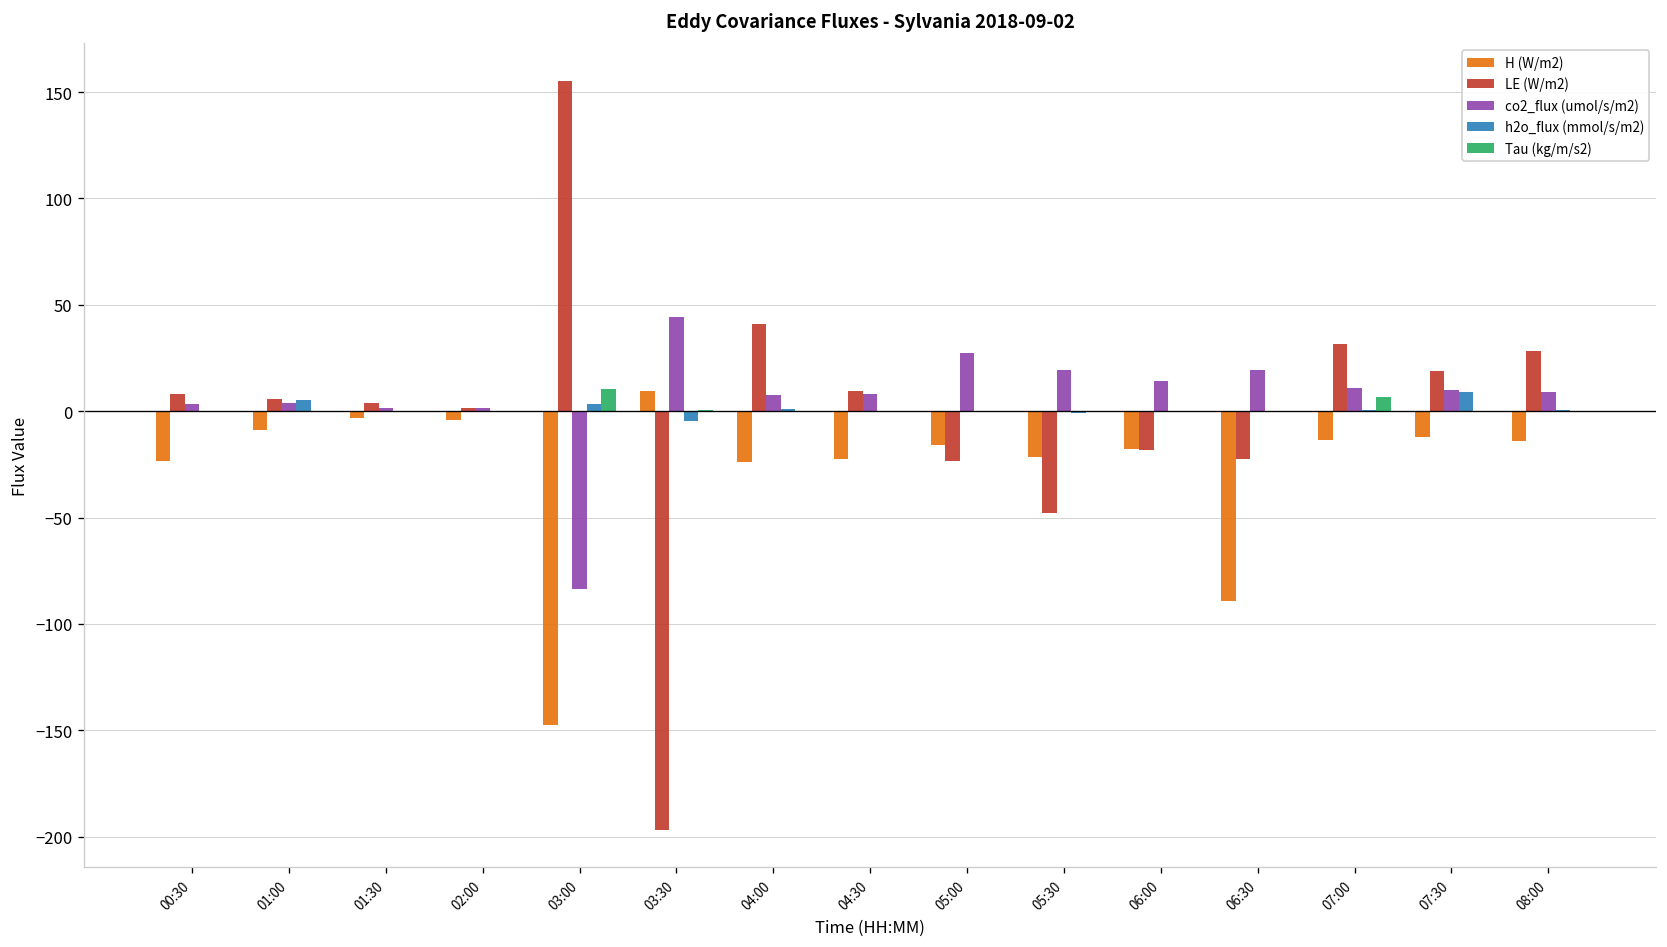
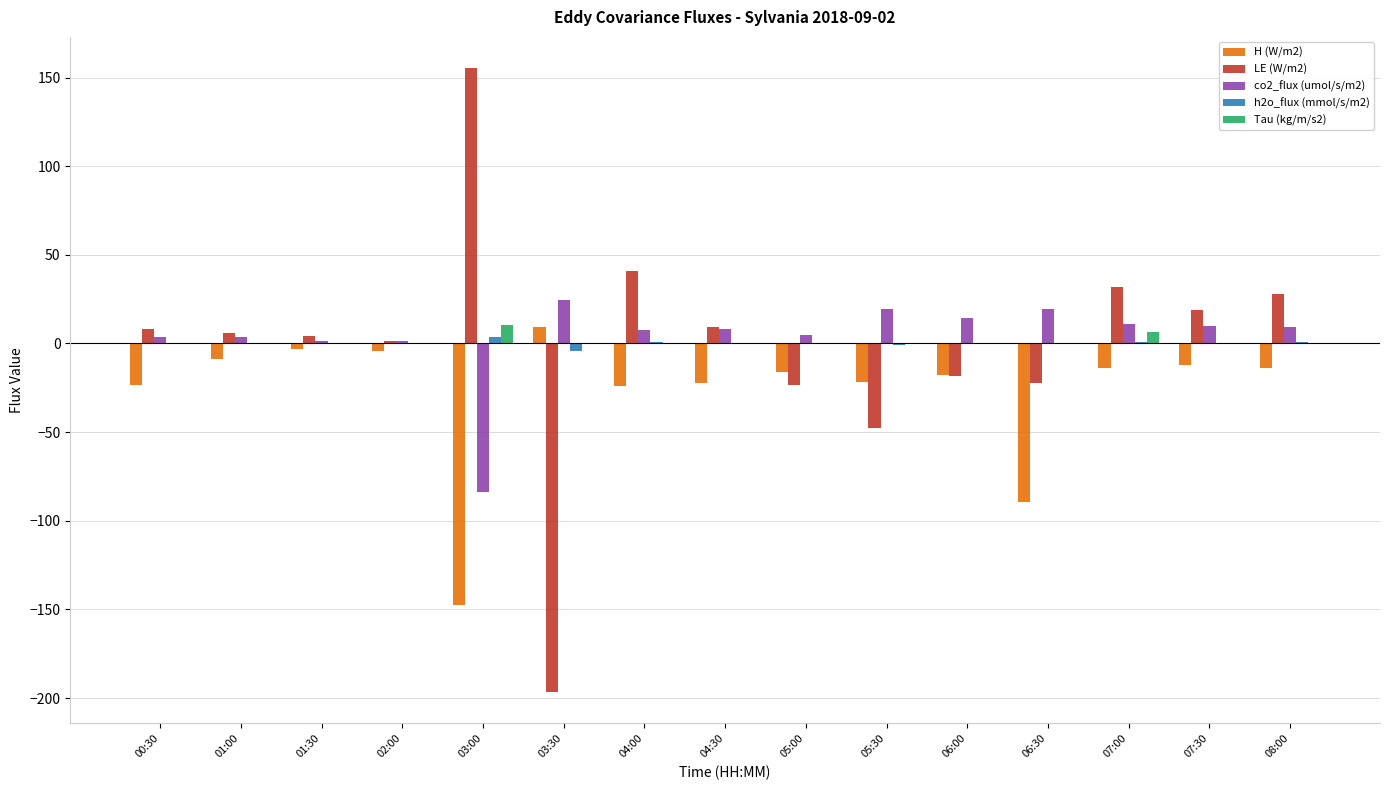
h2o_flux (mmol/s/m2), 01:00: 5 -> 0
co2_flux (umol/s/m2), 03:30: 44 -> 24
co2_flux (umol/s/m2), 05:00: 27 -> 5
h2o_flux (mmol/s/m2), 07:30: 9 -> 0
